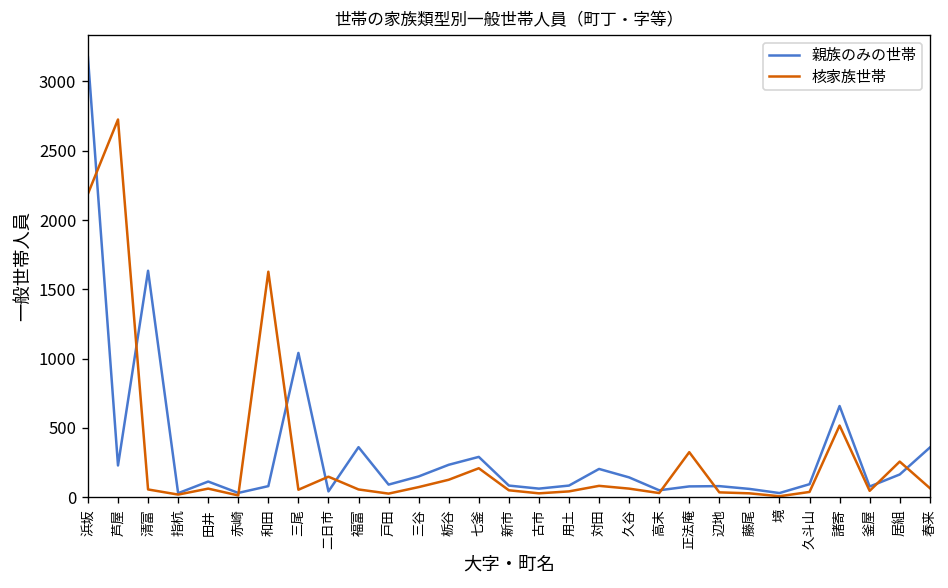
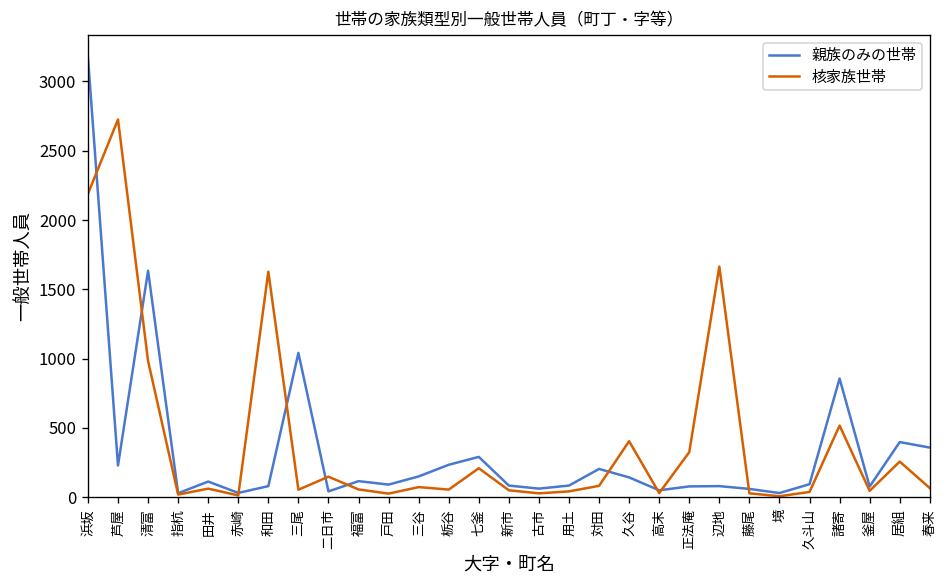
核家族世帯, 清富: 60 -> 980
親族のみの世帯, 福富: 360 -> 120
核家族世帯, 栃谷: 130 -> 60
核家族世帯, 久谷: 60 -> 400
核家族世帯, 辺地: 40 -> 1660
親族のみの世帯, 諸寄: 660 -> 860
親族のみの世帯, 居組: 160 -> 400
